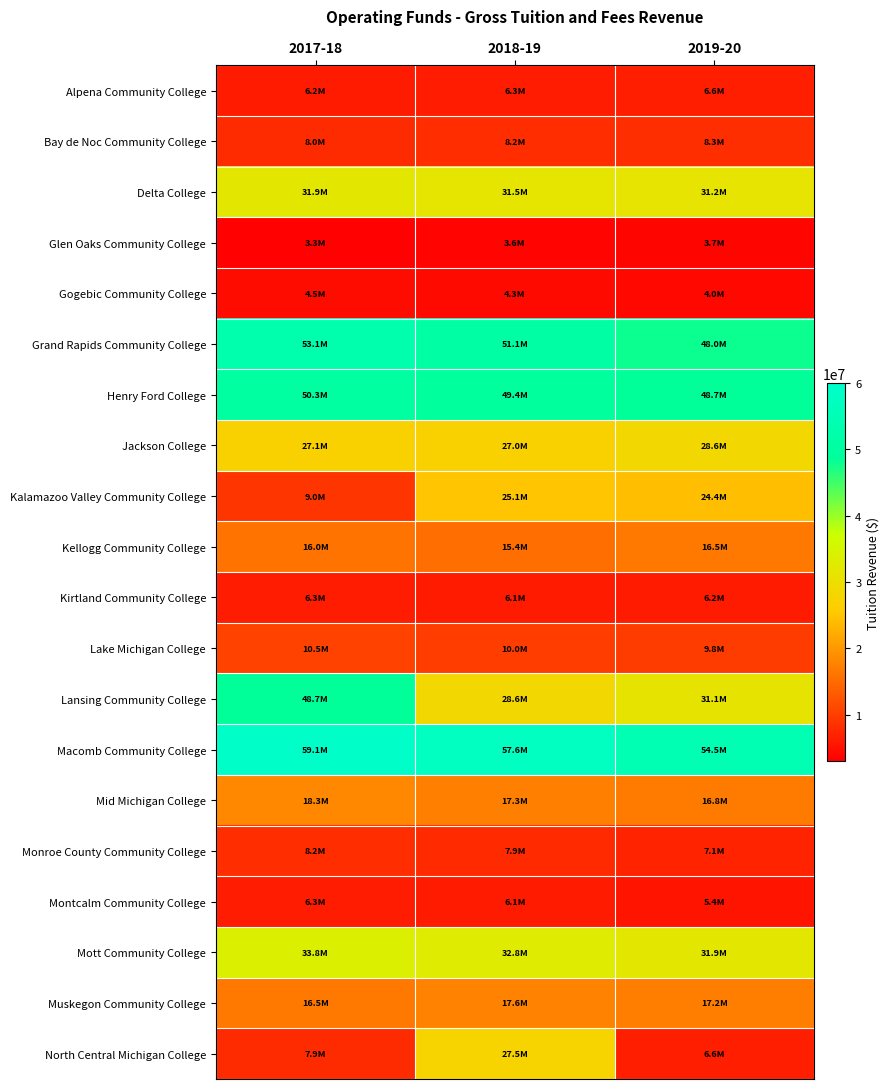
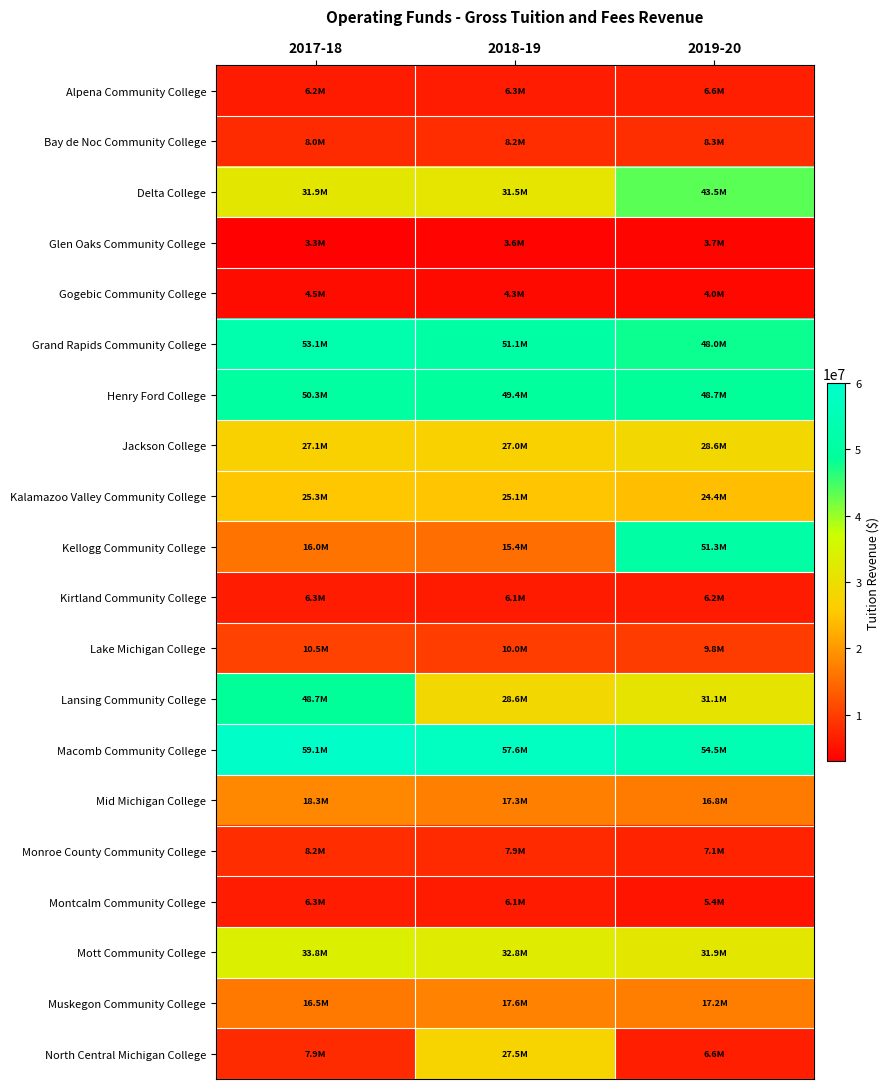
Delta College, 2019-20: 31.2M -> 43.5M
Kalamazoo Valley Community College, 2017-18: 9.0M -> 25.3M
Kellogg Community College, 2019-20: 16.5M -> 51.3M
